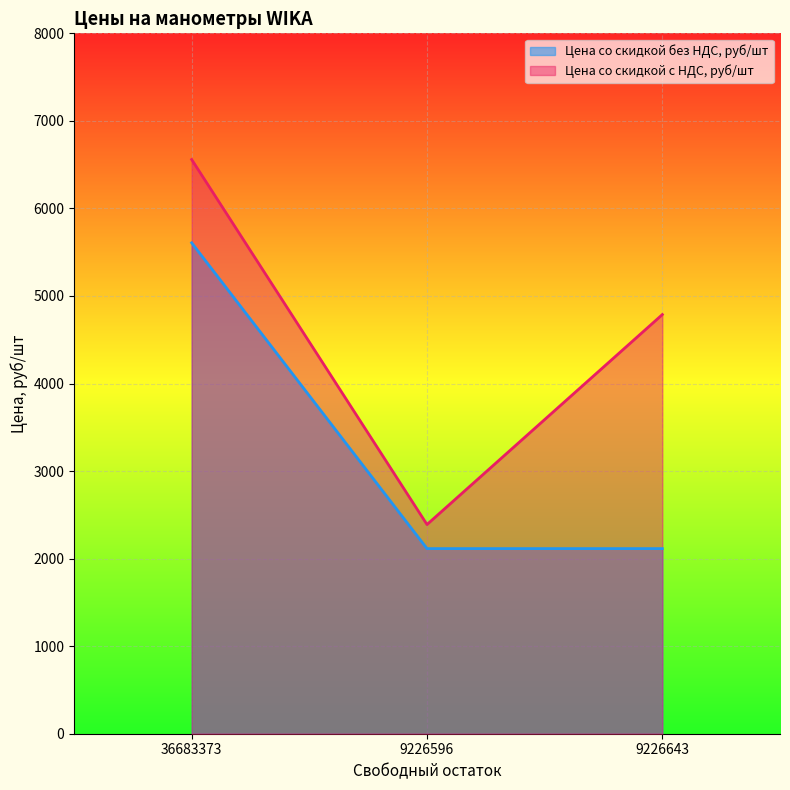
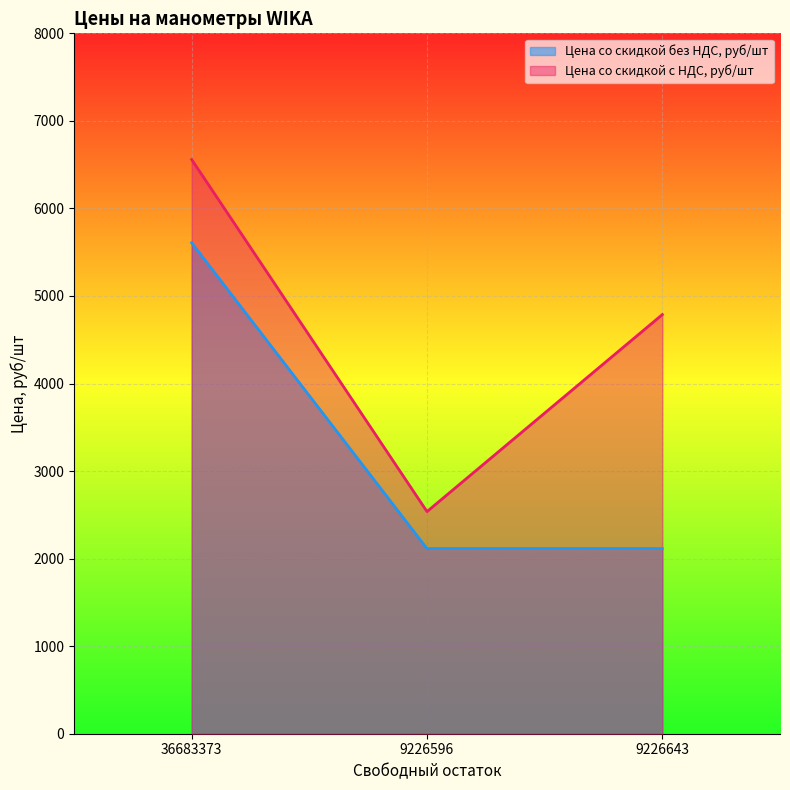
Цена со скидкой с НДС, руб/шт, 9226596: 2400 -> 2500
